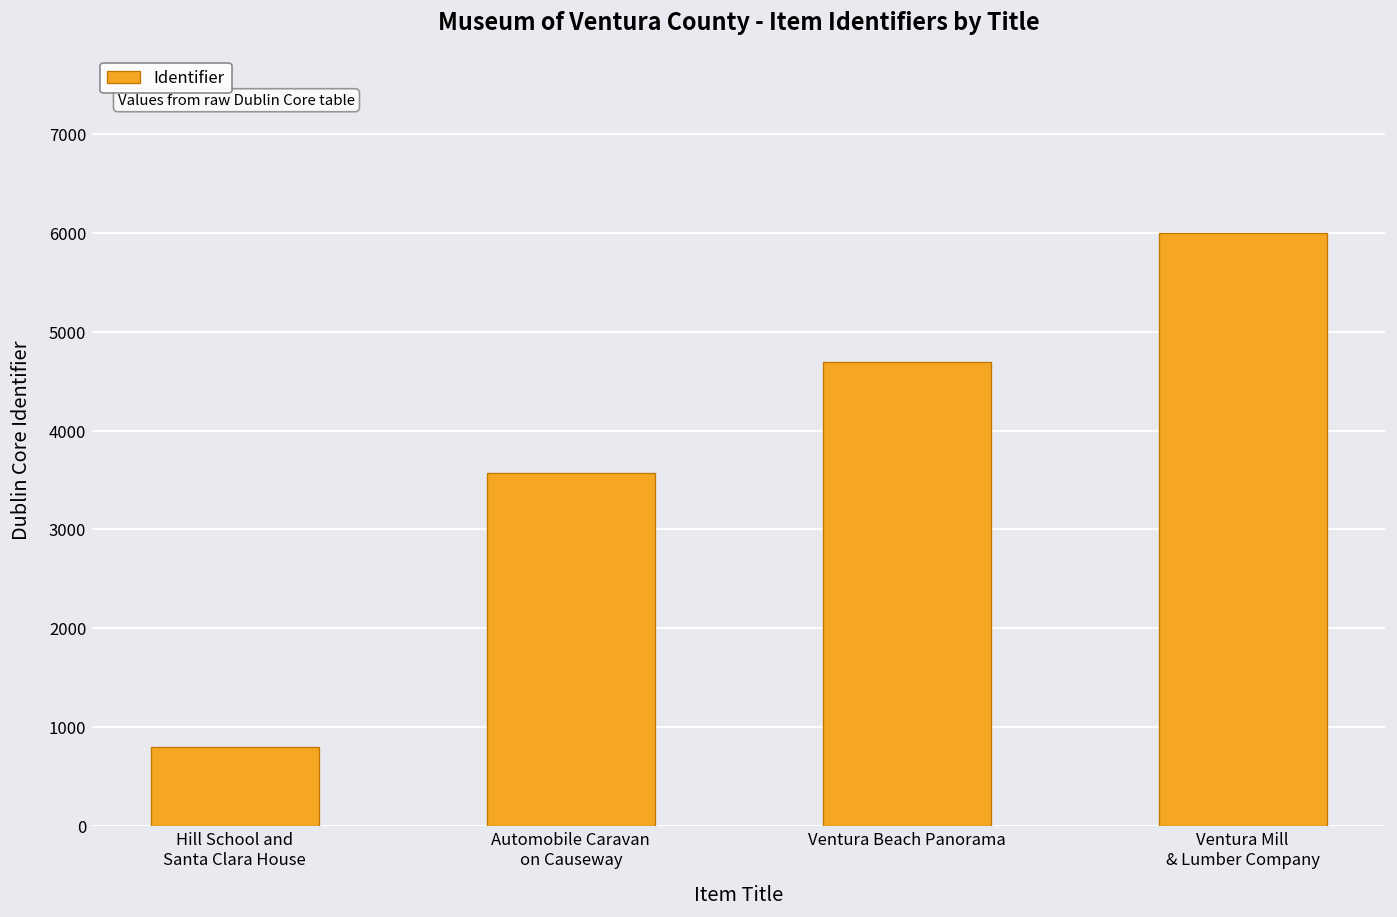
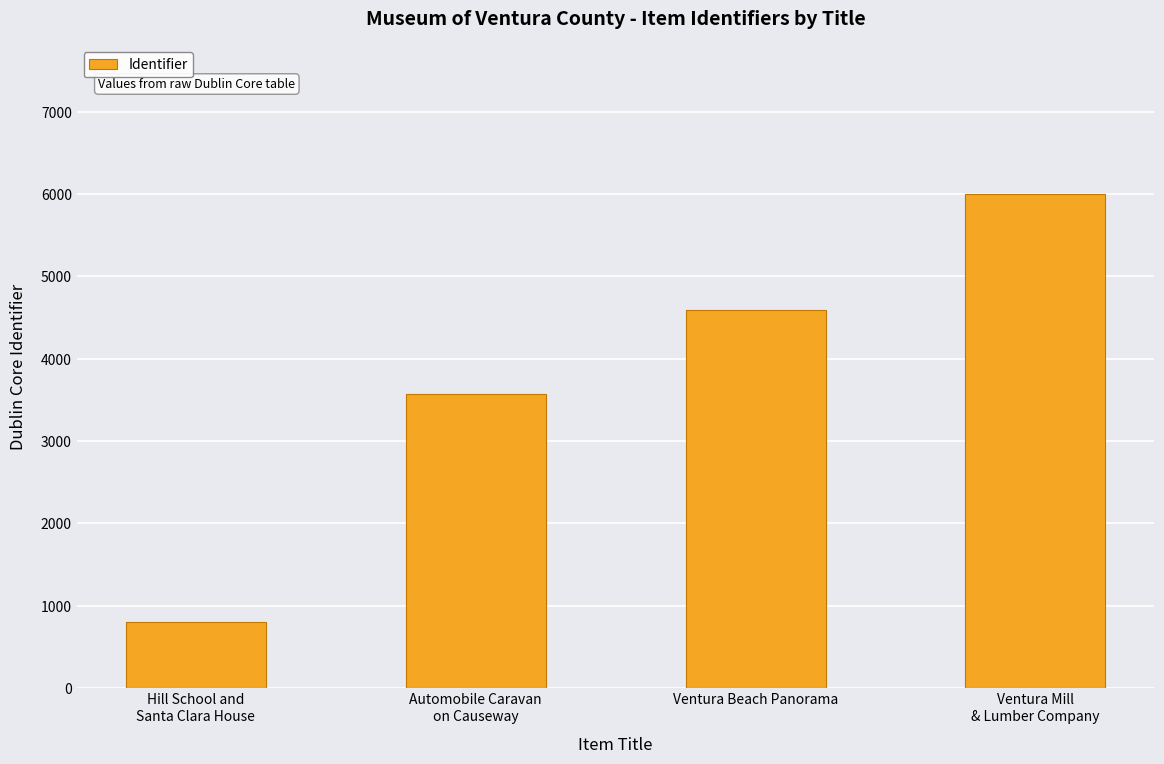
Ventura Beach Panorama: 4700 -> 4600
